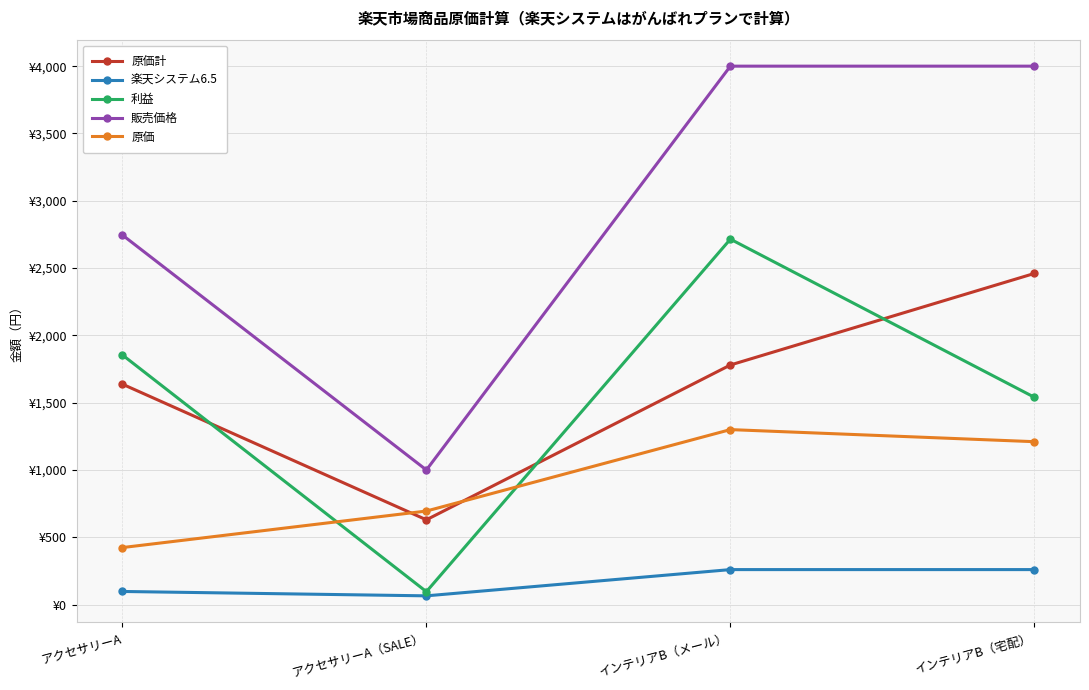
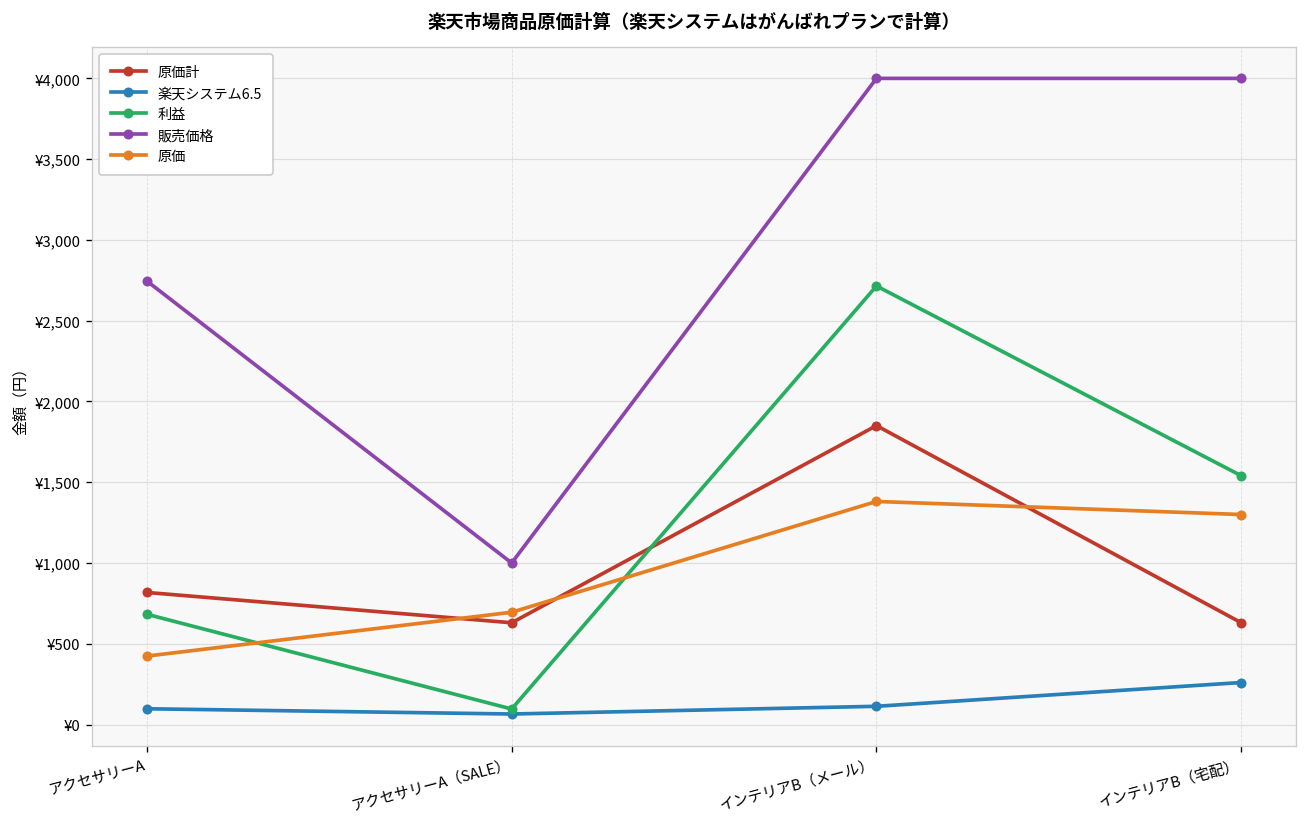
原価計, アクセサリーA: ¥1,640 -> ¥820
利益, アクセサリーA: ¥1,850 -> ¥680
原価計, インテリアB（メール）: ¥1,780 -> ¥1,850
楽天システム6.5, インテリアB（メール）: ¥260 -> ¥110
原価, インテリアB（メール）: ¥1,300 -> ¥1,380
原価計, インテリアB（宅配）: ¥2,460 -> ¥630
原価, インテリアB（宅配）: ¥1,210 -> ¥1,300
